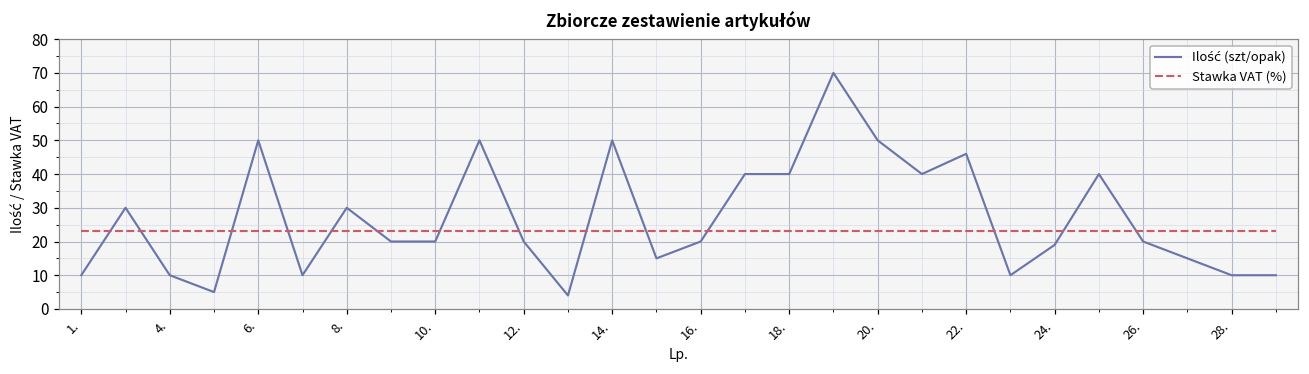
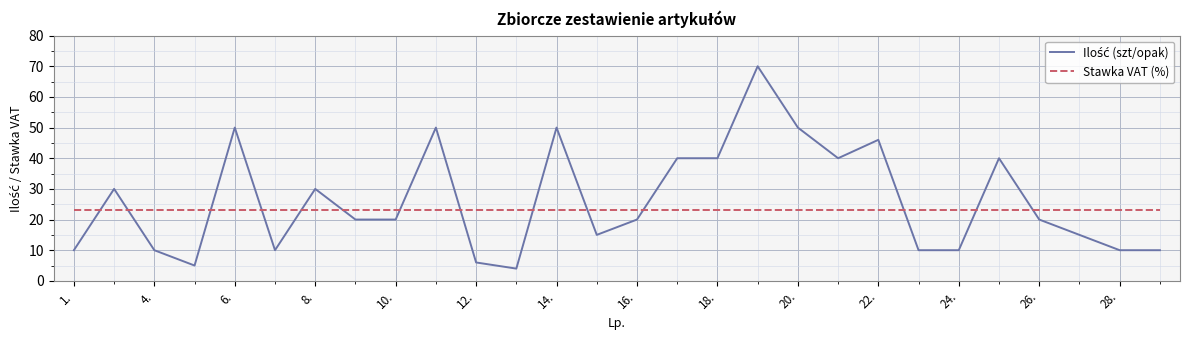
Ilość (szt/opak), 12.: 20 -> 6
Ilość (szt/opak), 24.: 19 -> 10
